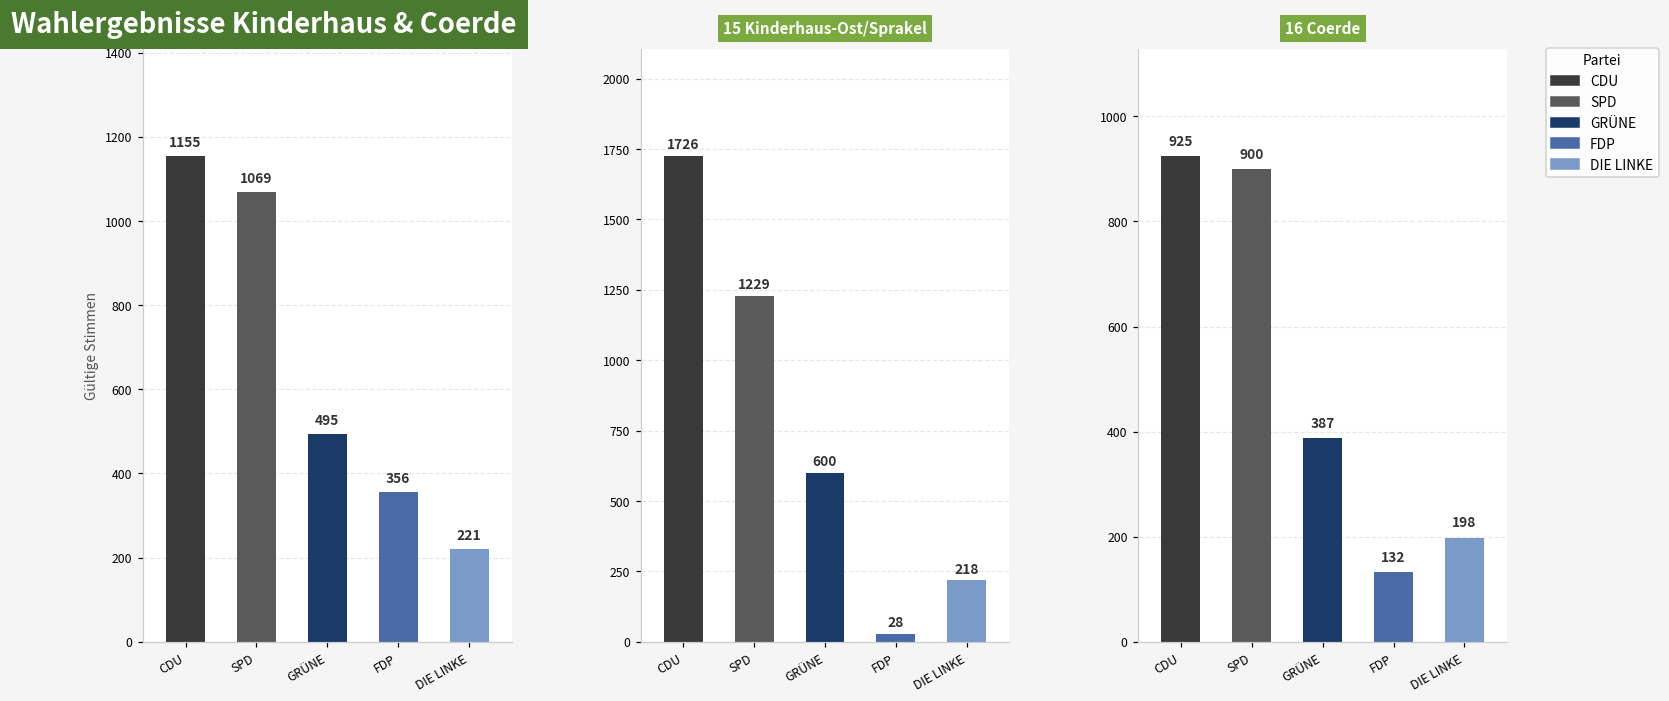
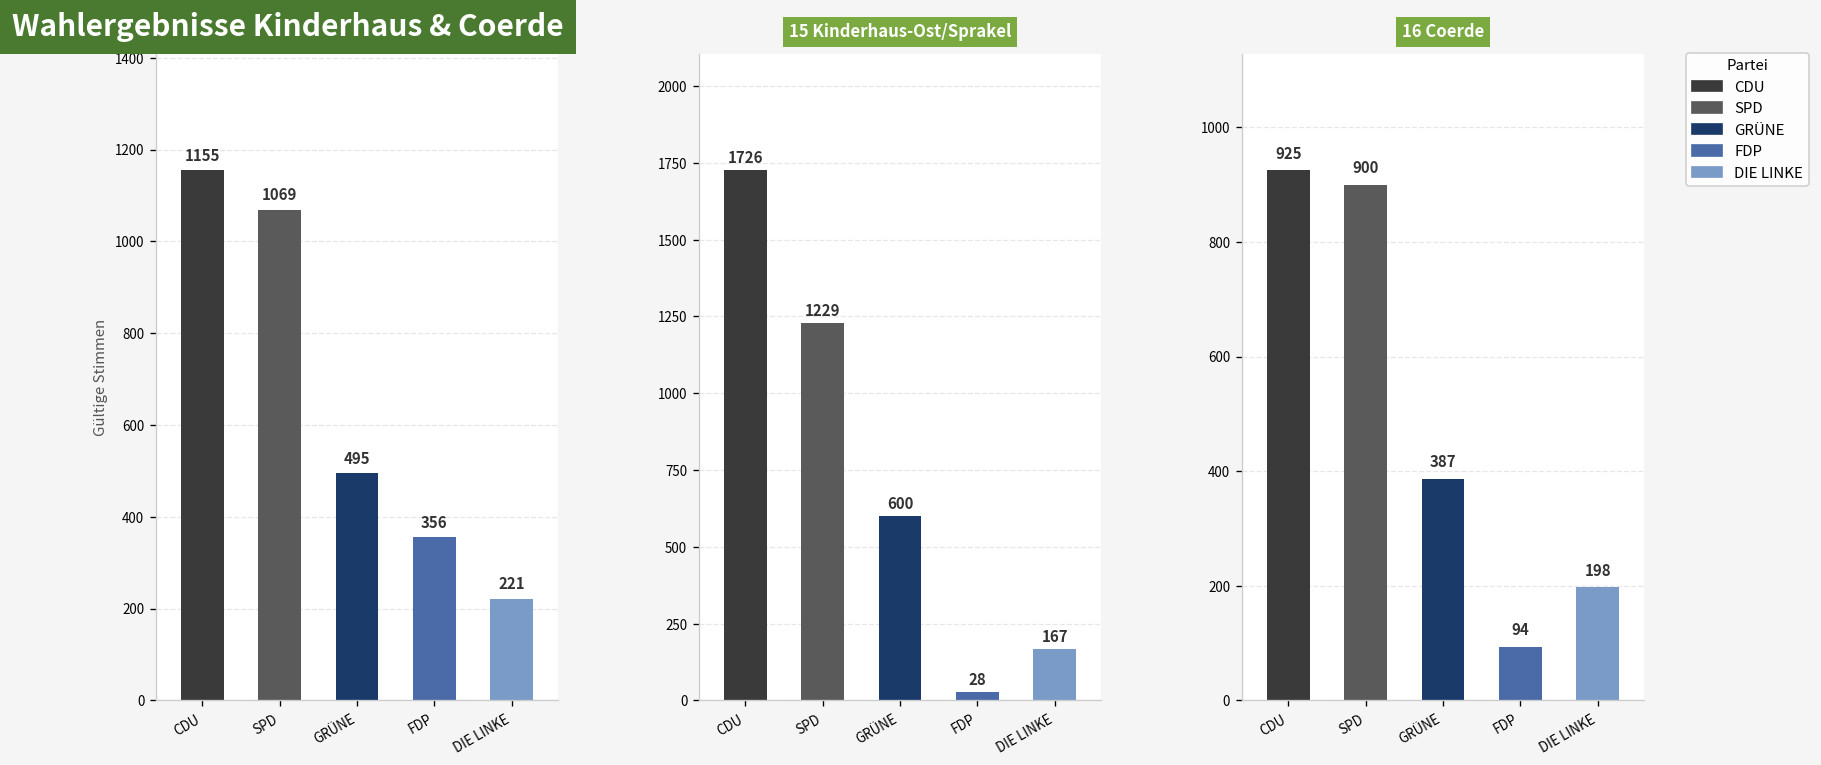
15 Kinderhaus-Ost/Sprakel, DIE LINKE: 218 -> 167
16 Coerde, FDP: 132 -> 94
